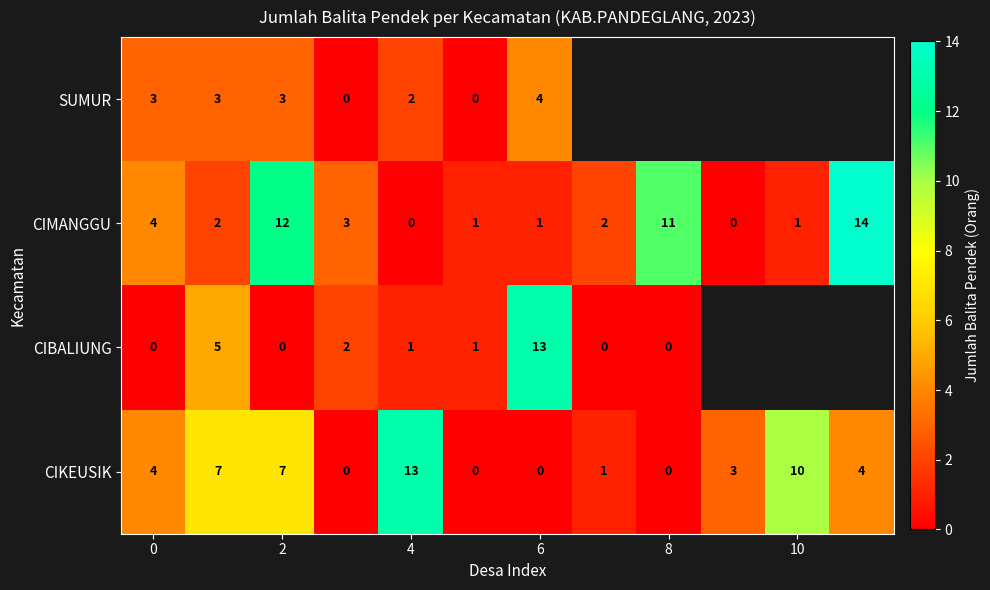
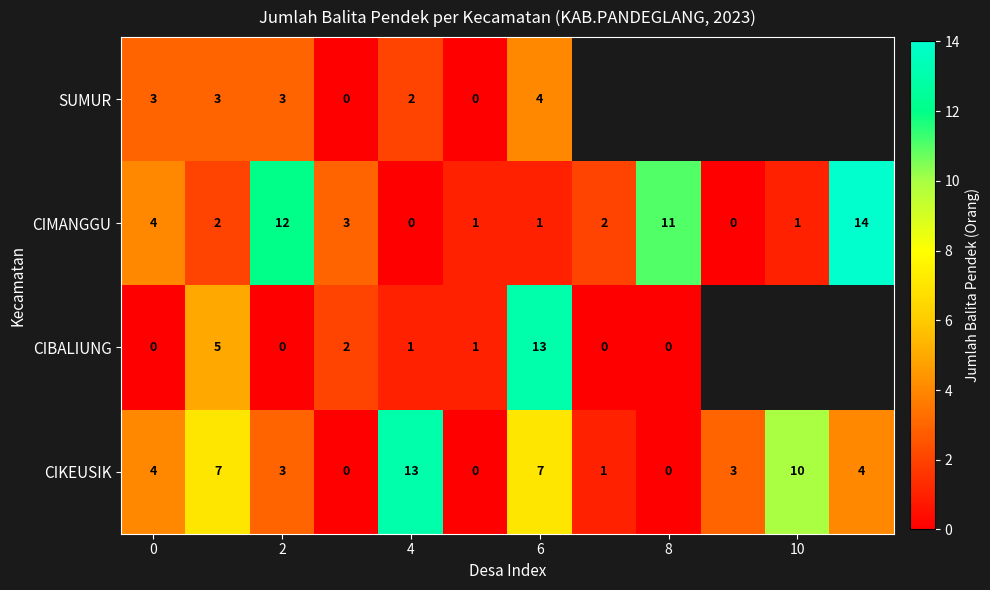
CIKEUSIK, 2: 7 -> 3
CIKEUSIK, 6: 0 -> 7
